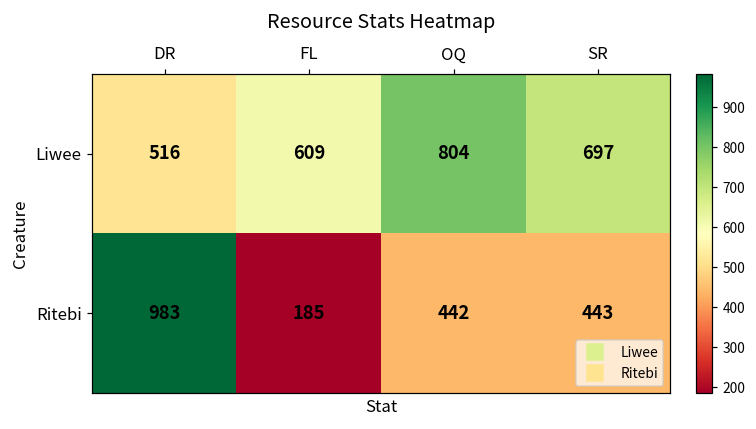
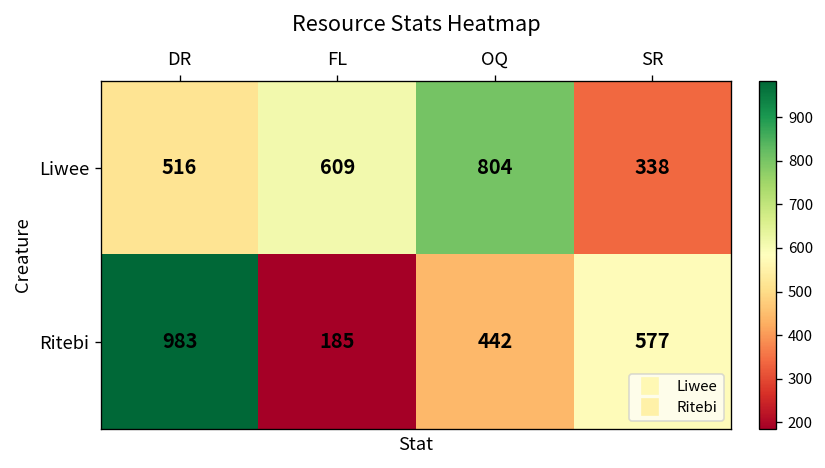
Liwee, SR: 697 -> 338
Ritebi, SR: 443 -> 577
